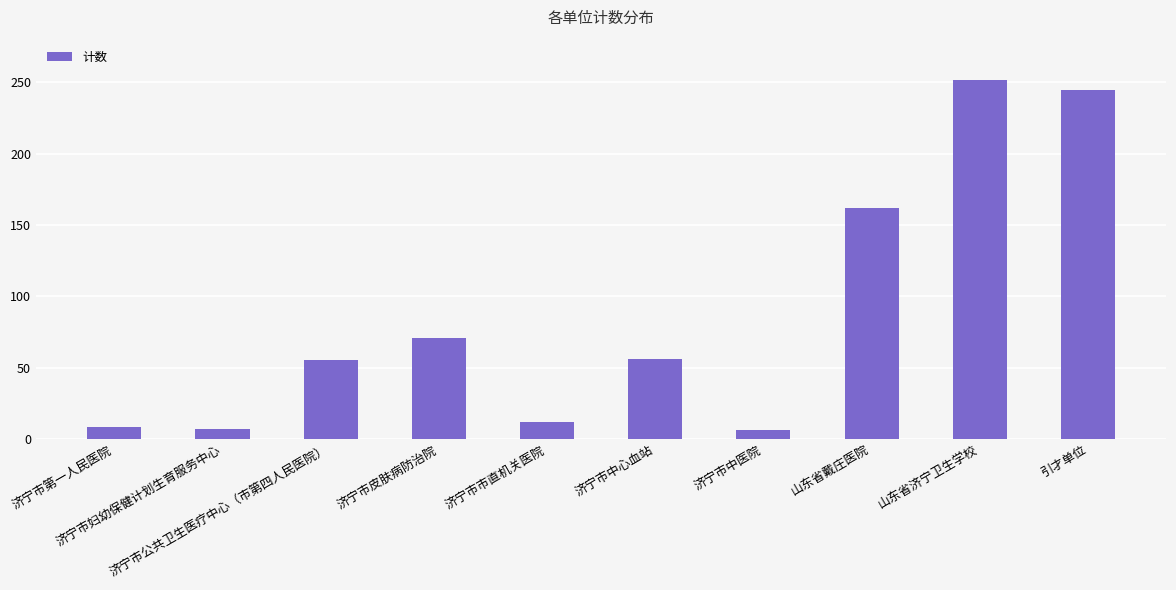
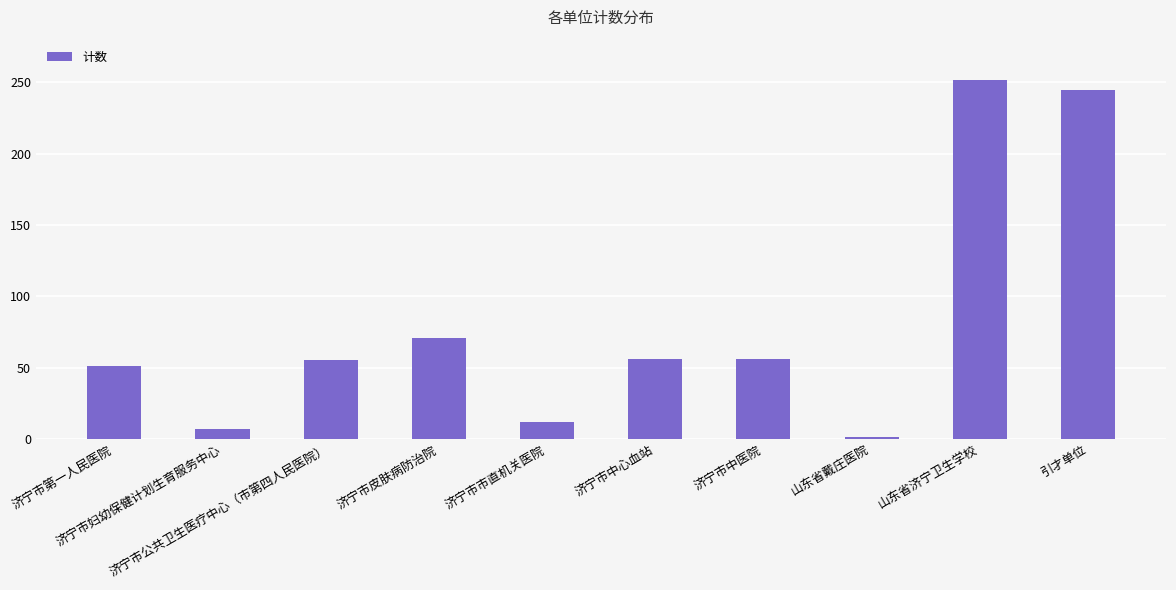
济宁市第一人民医院: 8 -> 51
济宁市中医院: 6 -> 56
山东省戴庄医院: 162 -> 1
